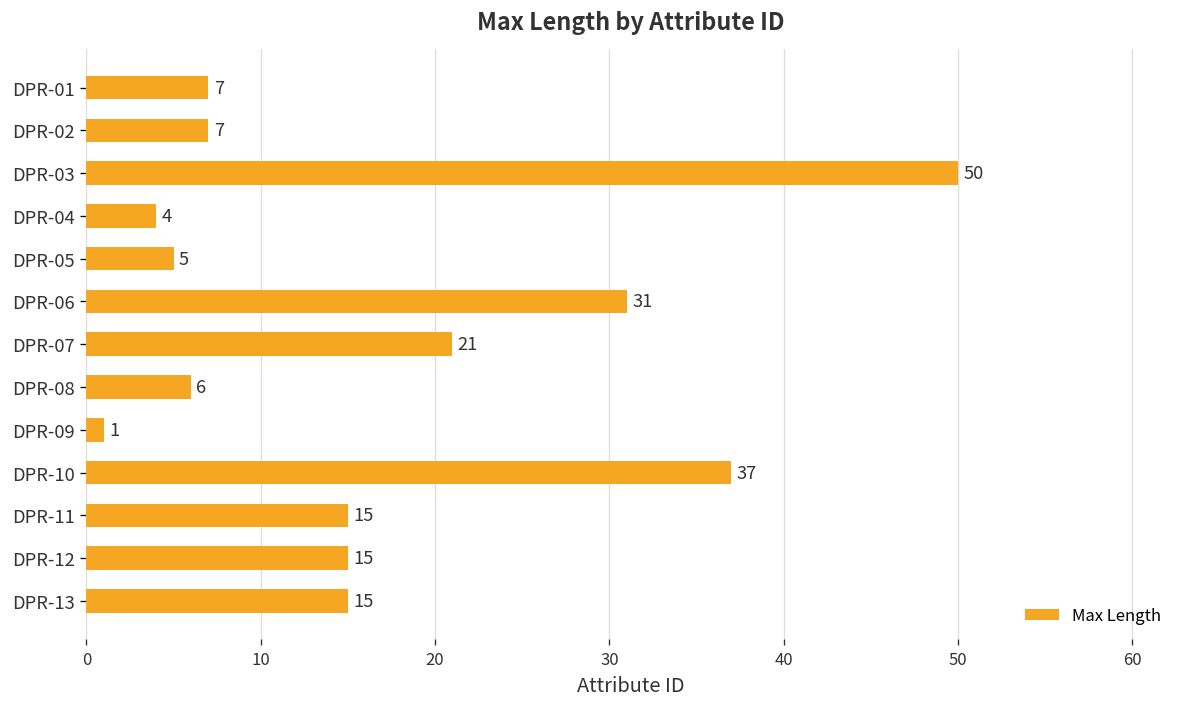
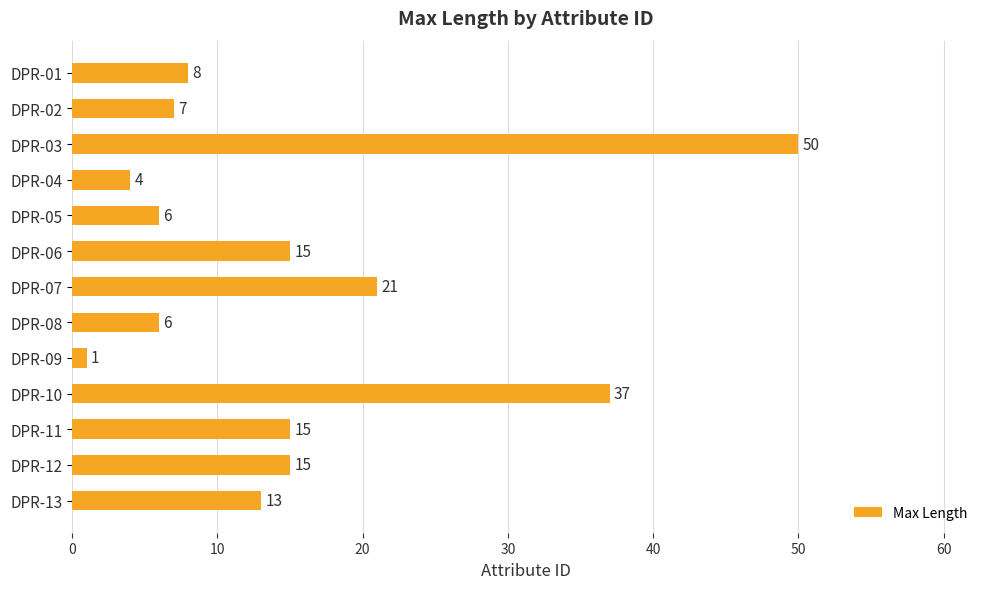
DPR-01: 7 -> 8
DPR-05: 5 -> 6
DPR-06: 31 -> 15
DPR-13: 15 -> 13
